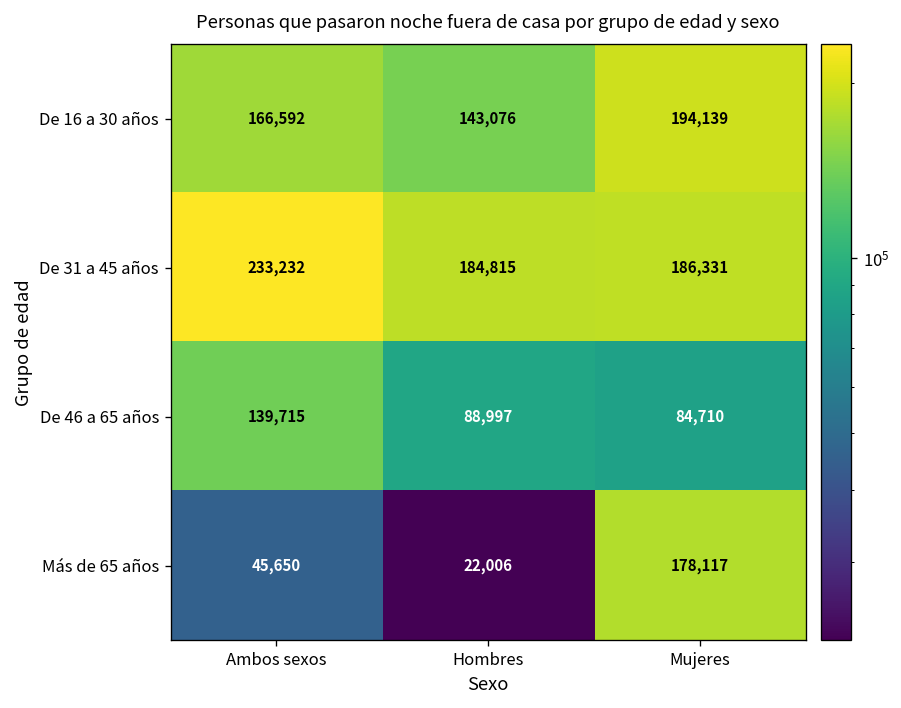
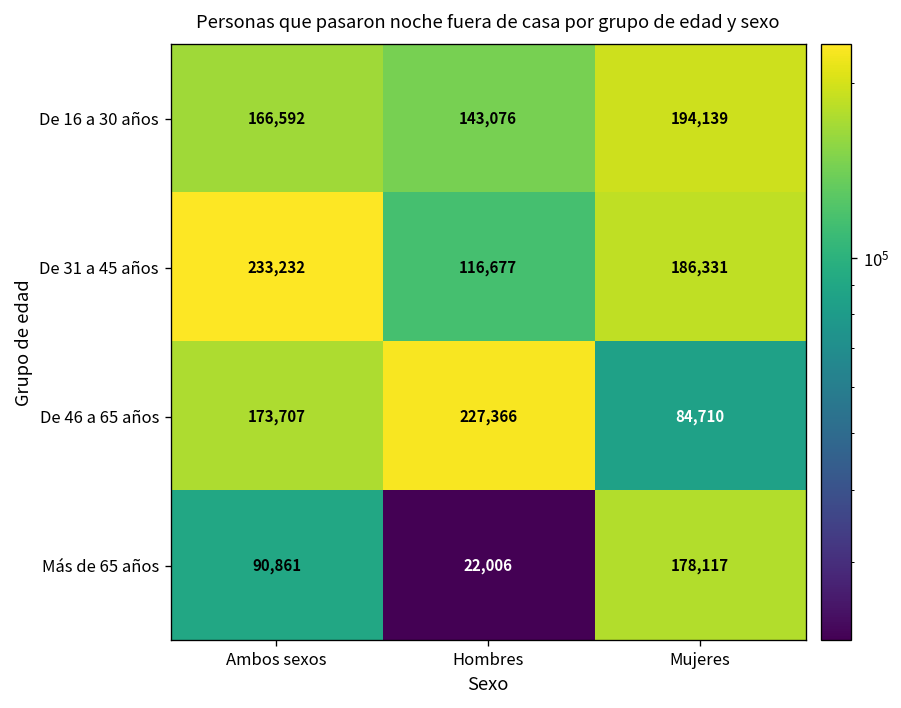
De 31 a 45 años, Hombres: 184,815 -> 116,677
De 46 a 65 años, Ambos sexos: 139,715 -> 173,707
De 46 a 65 años, Hombres: 88,997 -> 227,366
Más de 65 años, Ambos sexos: 45,650 -> 90,861
